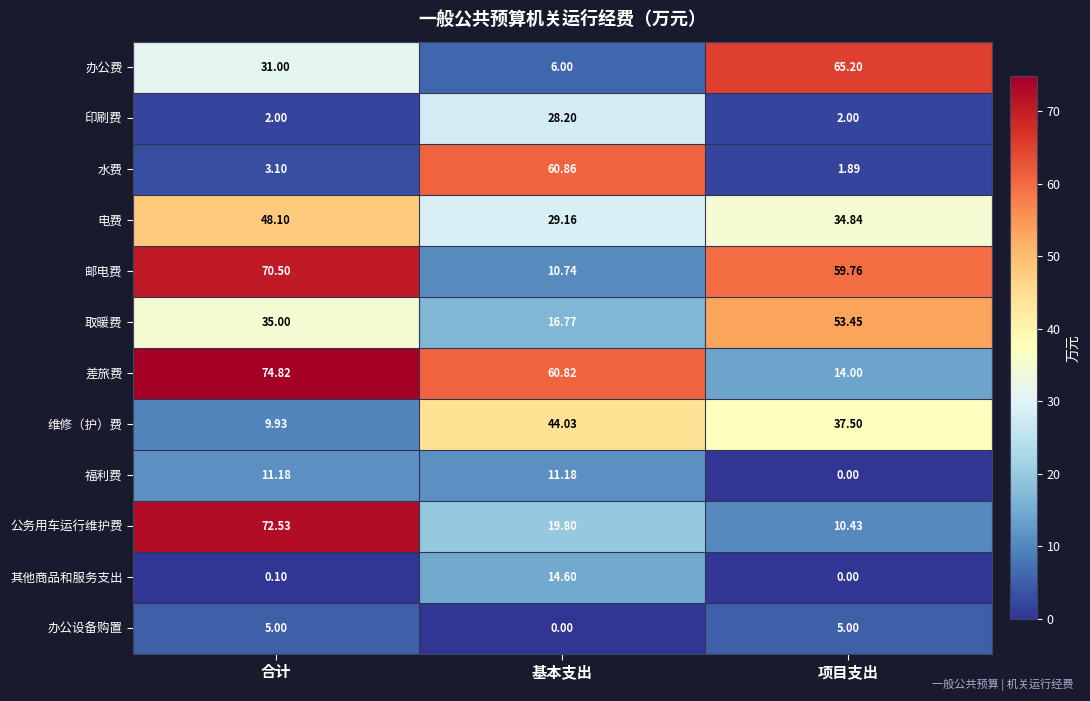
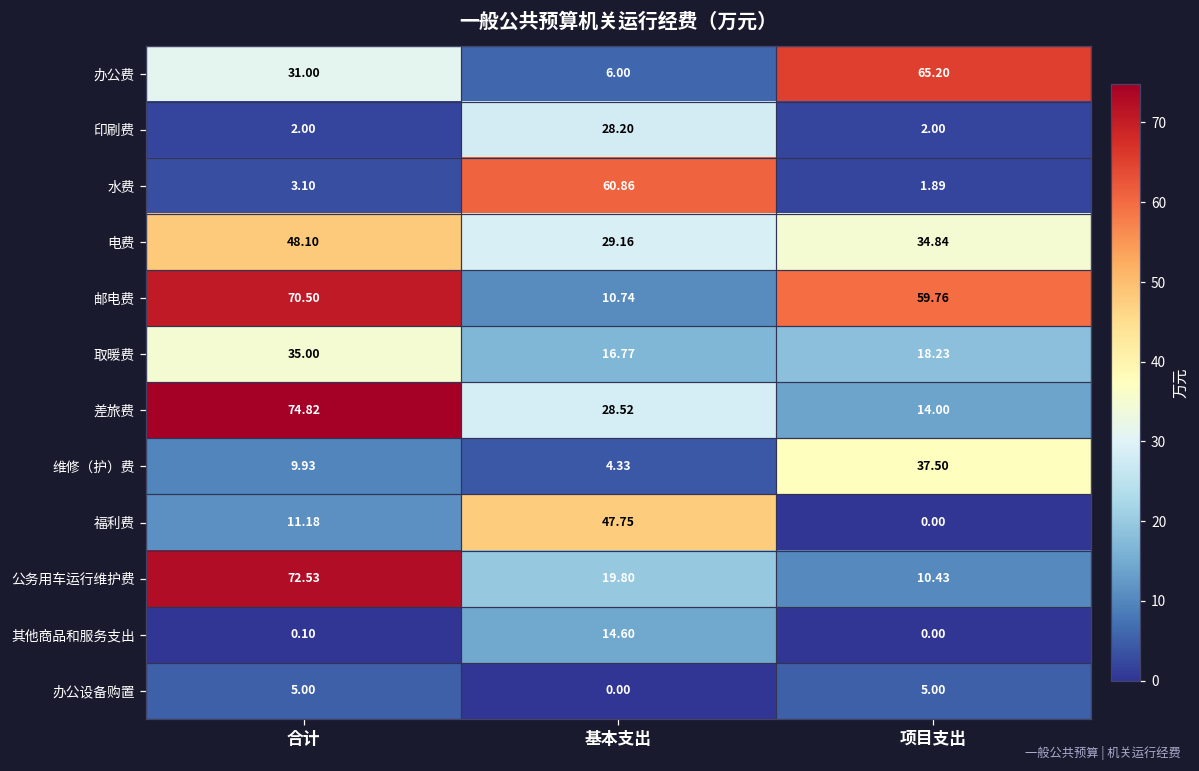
取暖费, 项目支出: 53.45 -> 18.23
差旅费, 基本支出: 60.82 -> 28.52
维修（护）费, 基本支出: 44.03 -> 4.33
福利费, 基本支出: 11.18 -> 47.75
